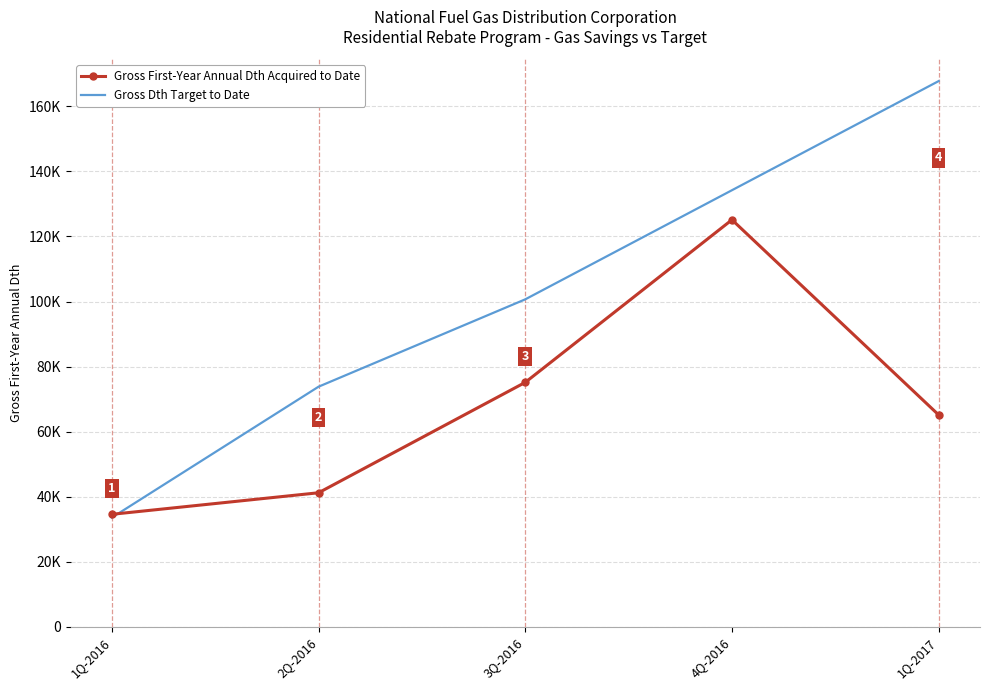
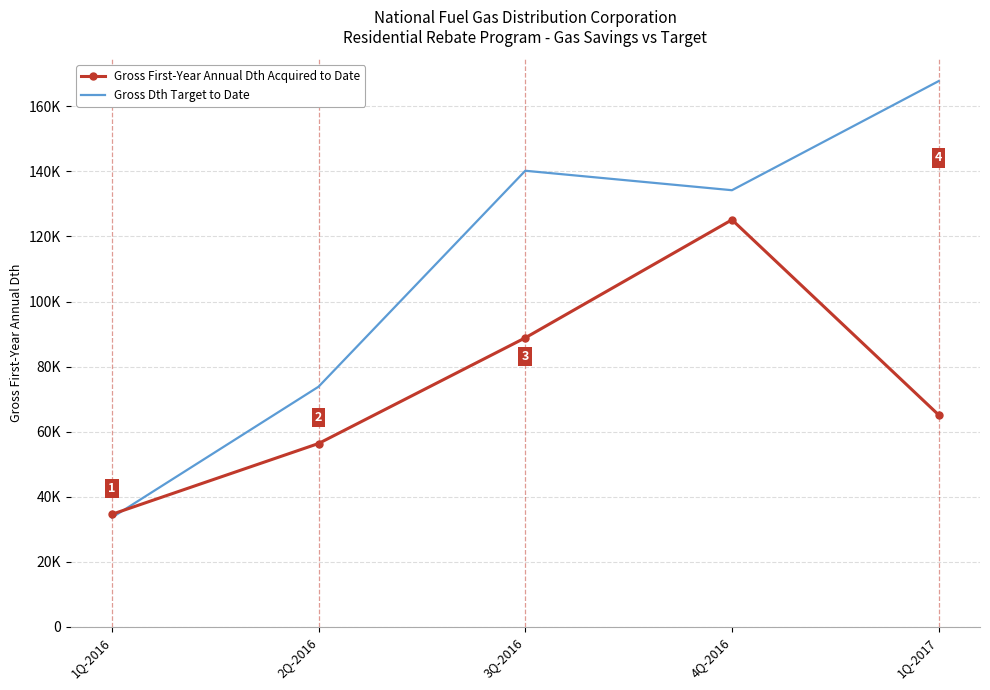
Gross First-Year Annual Dth Acquired to Date, 2Q-2016: 41000 -> 56000
Gross First-Year Annual Dth Acquired to Date, 3Q-2016: 75000 -> 89000
Gross Dth Target to Date, 3Q-2016: 101000 -> 140000
